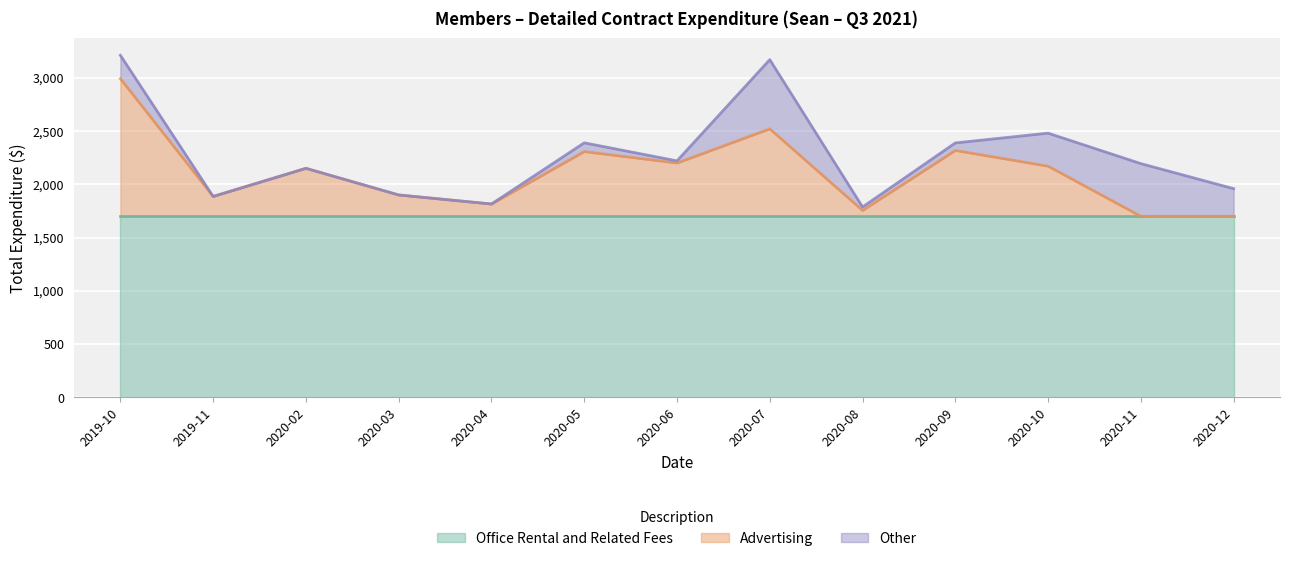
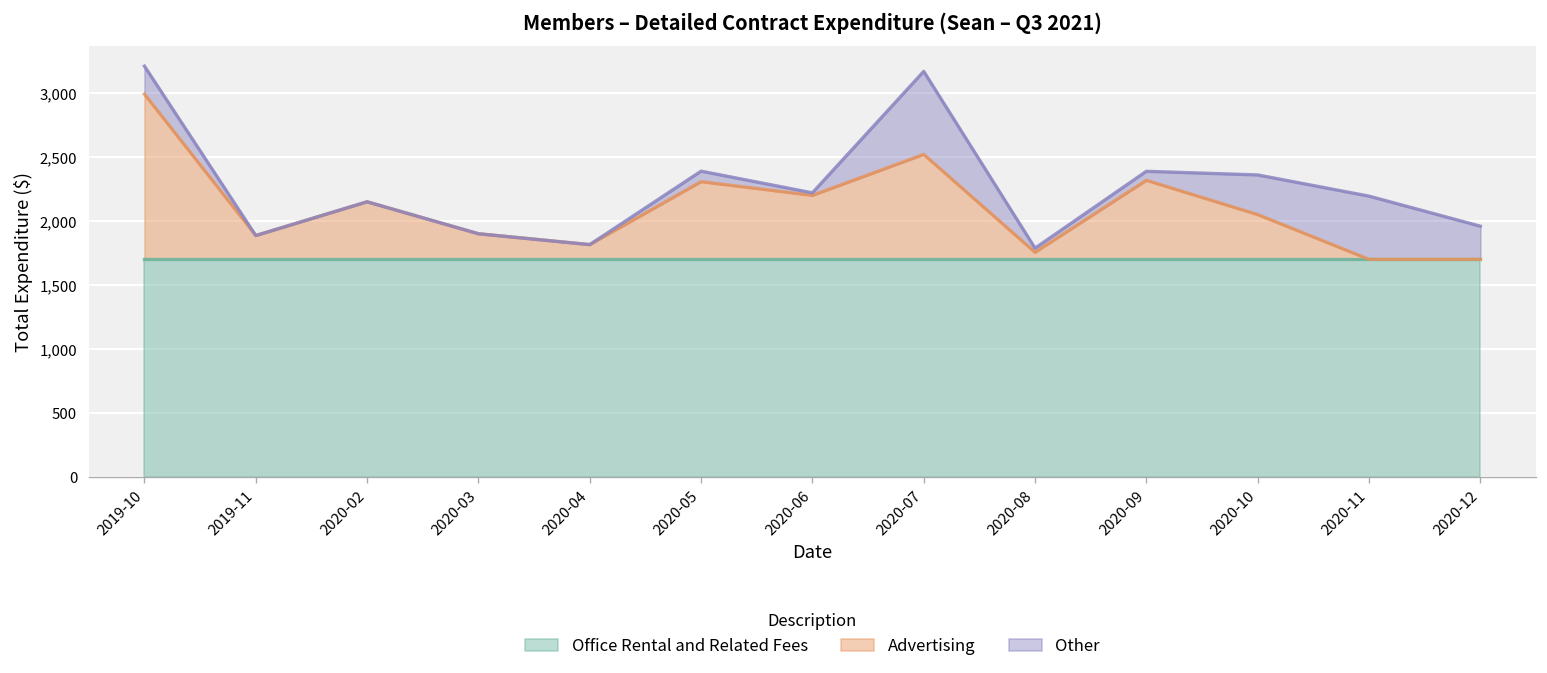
Advertising, 2020-10: 2,170 -> 2,050
